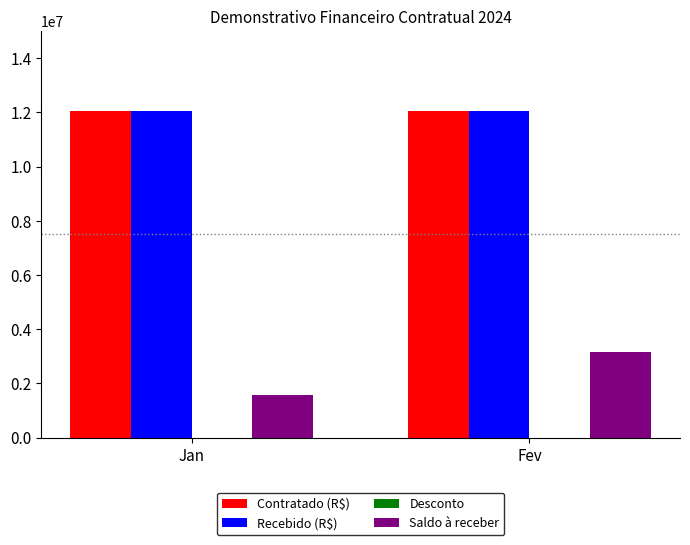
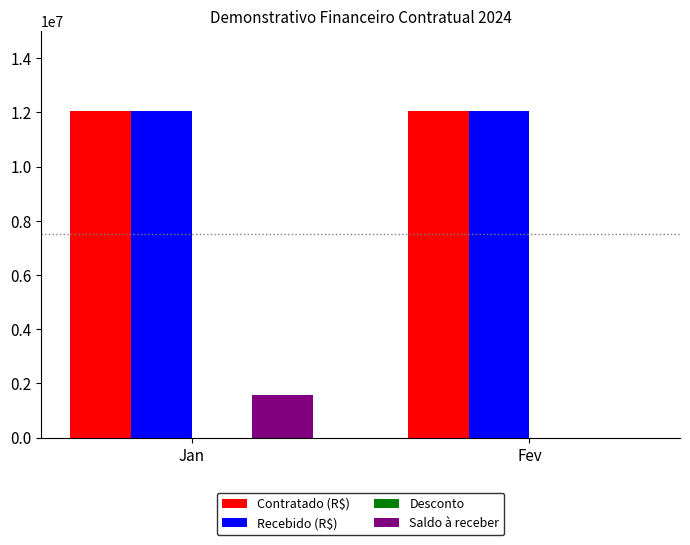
Saldo à receber, Fev: 3200000 -> 0
